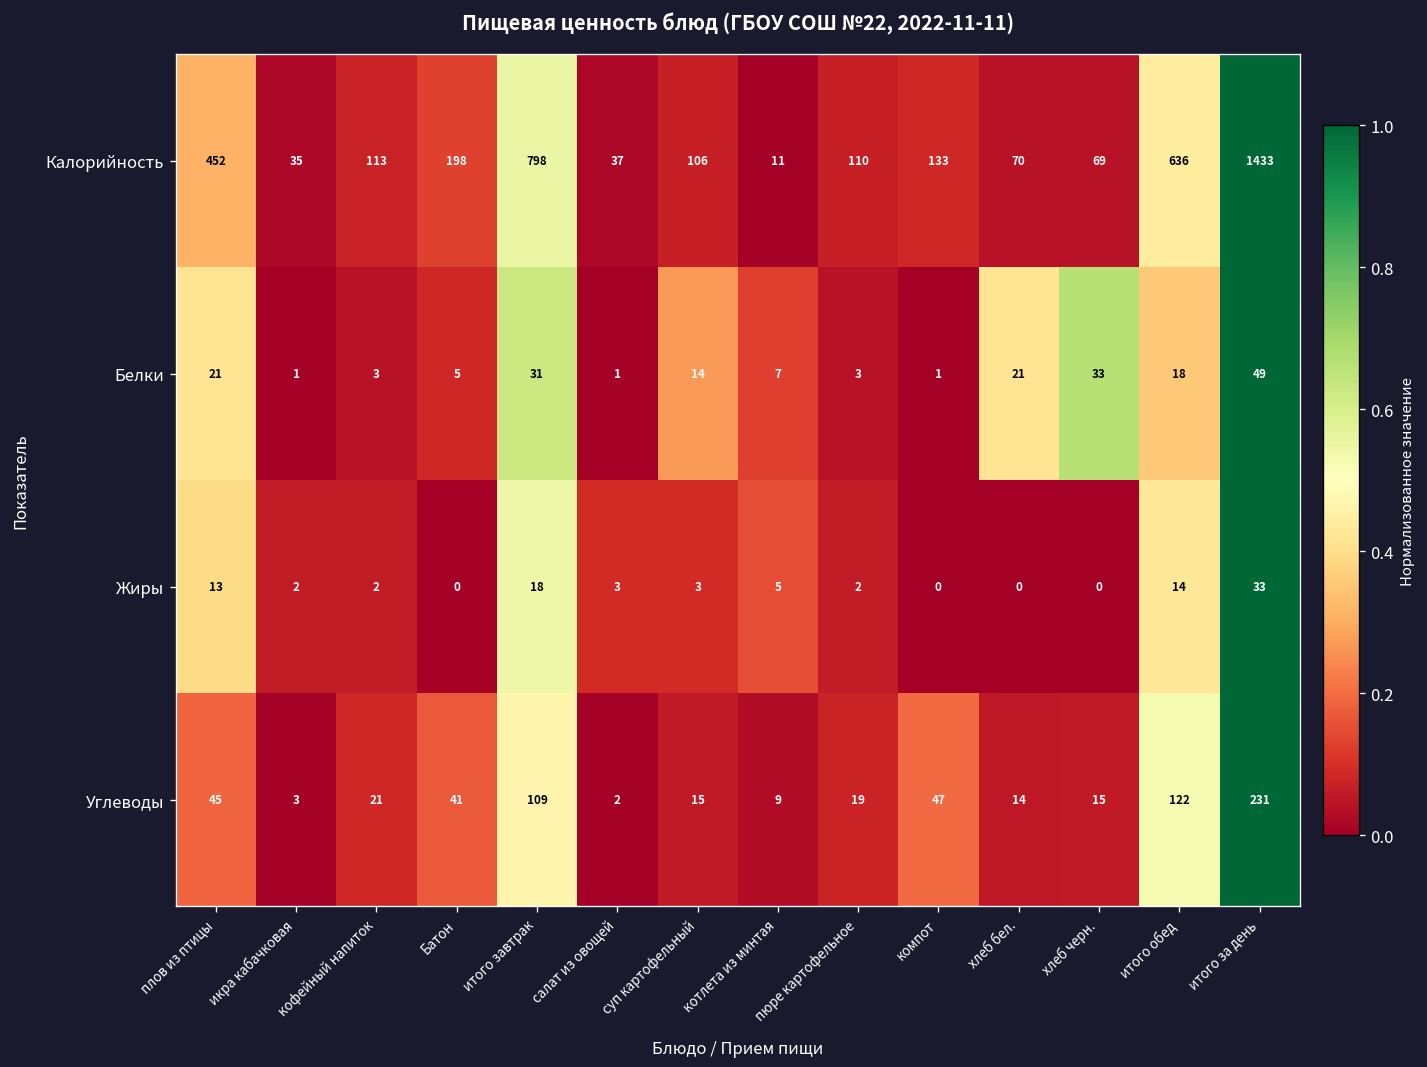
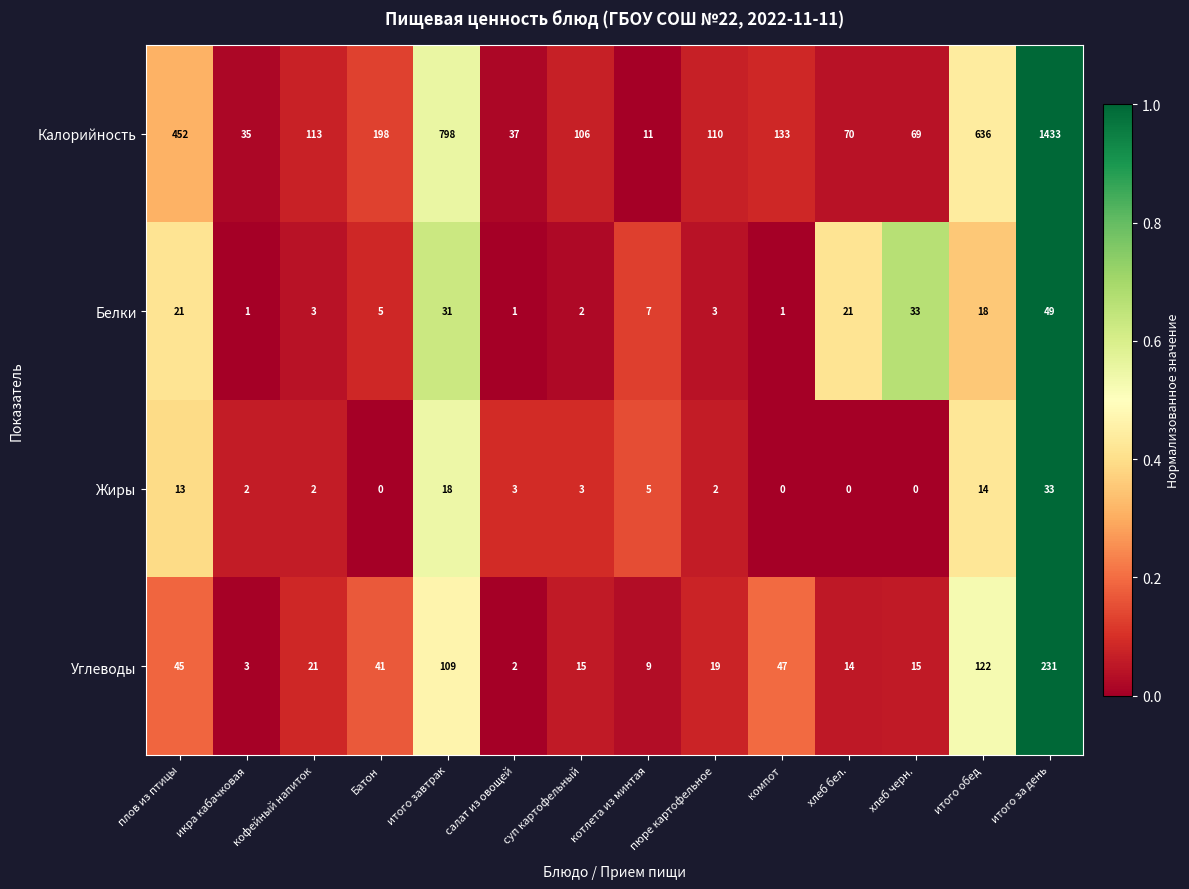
Белки, суп картофельный: 14 -> 2
